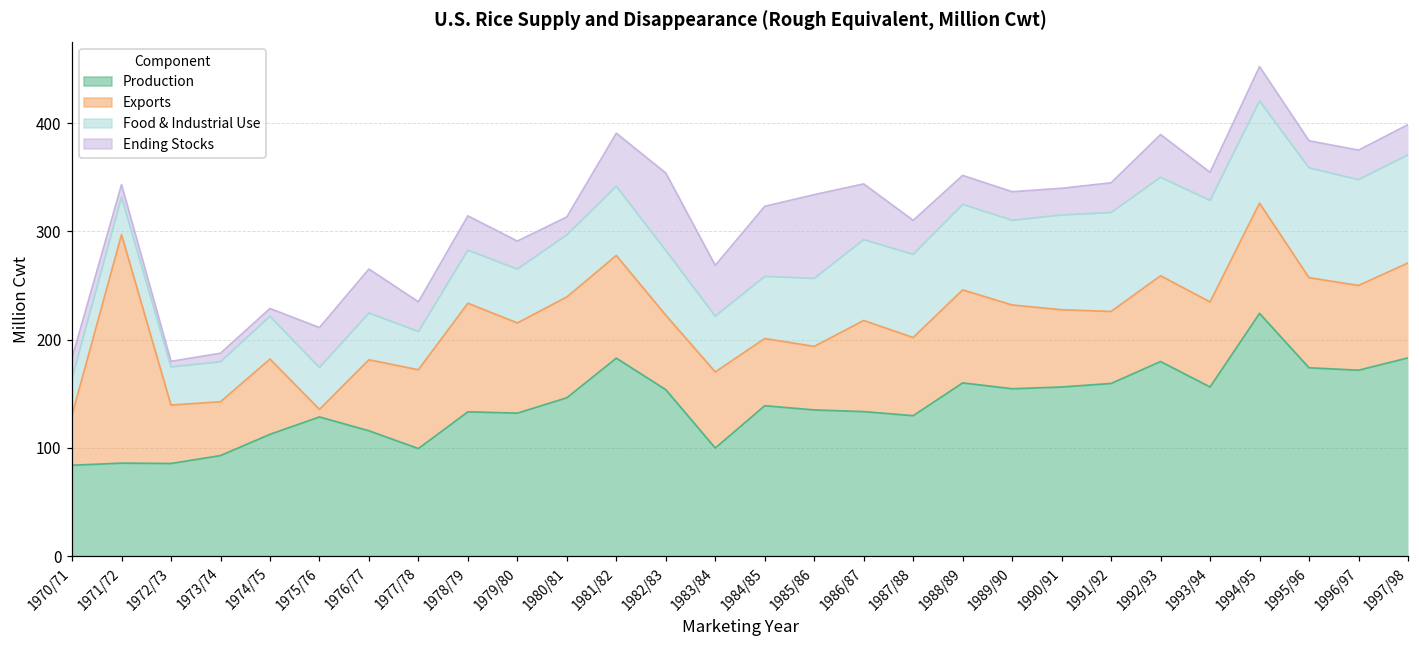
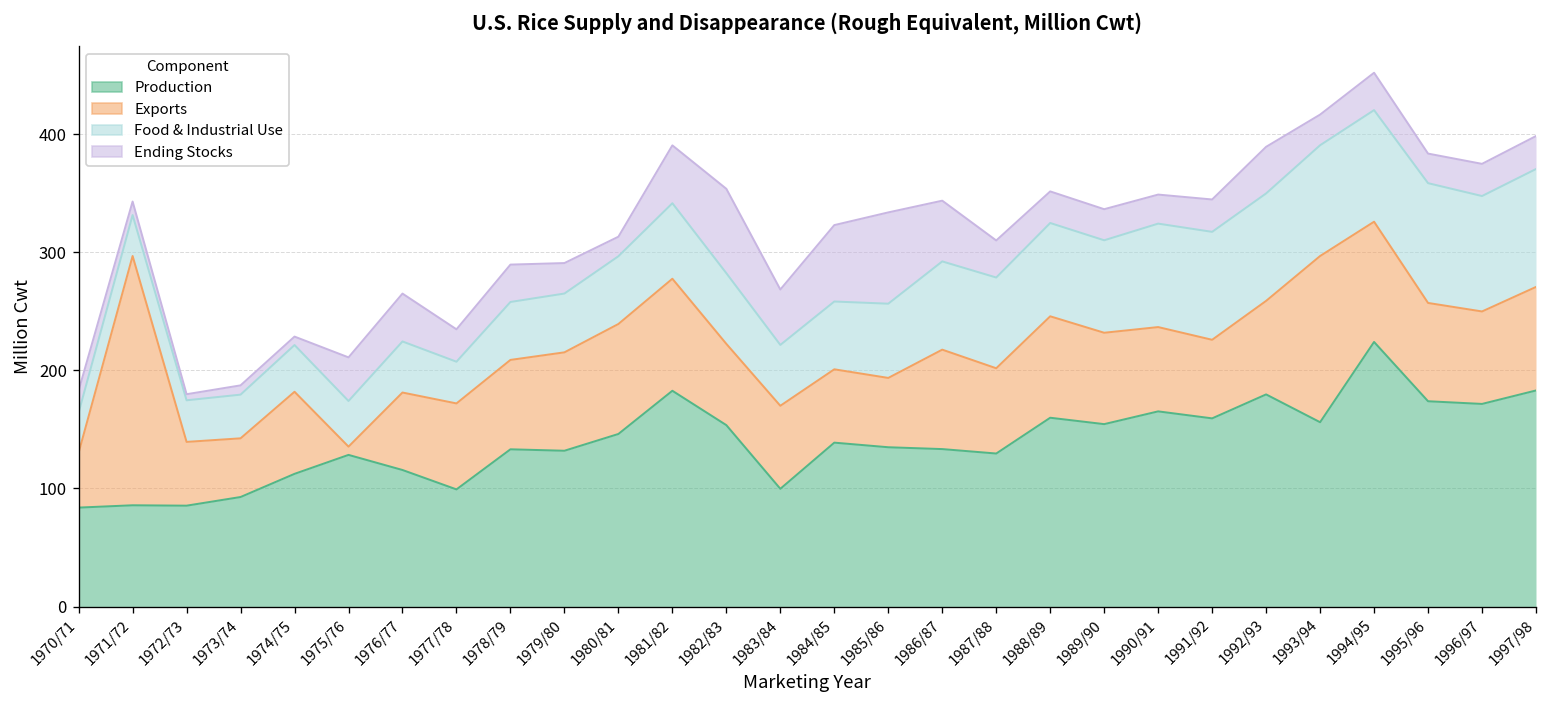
Exports, 1978/79: 100 -> 80
Production, 1990/91: 160 -> 170
Exports, 1993/94: 80 -> 140
